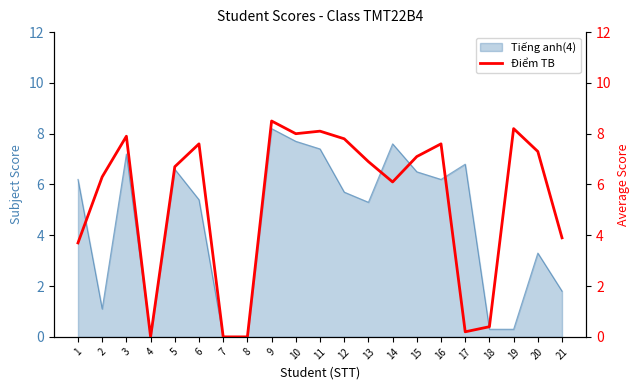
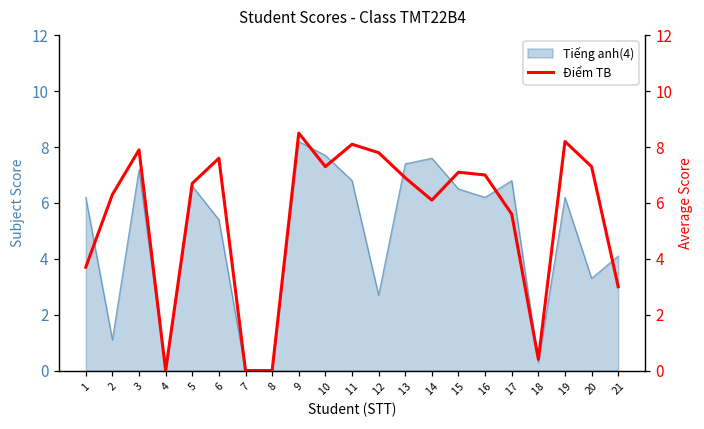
Tiếng anh(4), 11: 7.4 -> 6.8
Tiếng anh(4), 12: 5.7 -> 2.7
Tiếng anh(4), 13: 5.3 -> 7.4
Tiếng anh(4), 19: 0.3 -> 6.2
Tiếng anh(4), 21: 1.8 -> 4.1
Điểm TB, 10: 8.0 -> 7.3
Điểm TB, 16: 7.6 -> 7.0
Điểm TB, 17: 0.2 -> 5.6
Điểm TB, 21: 3.9 -> 3.0
